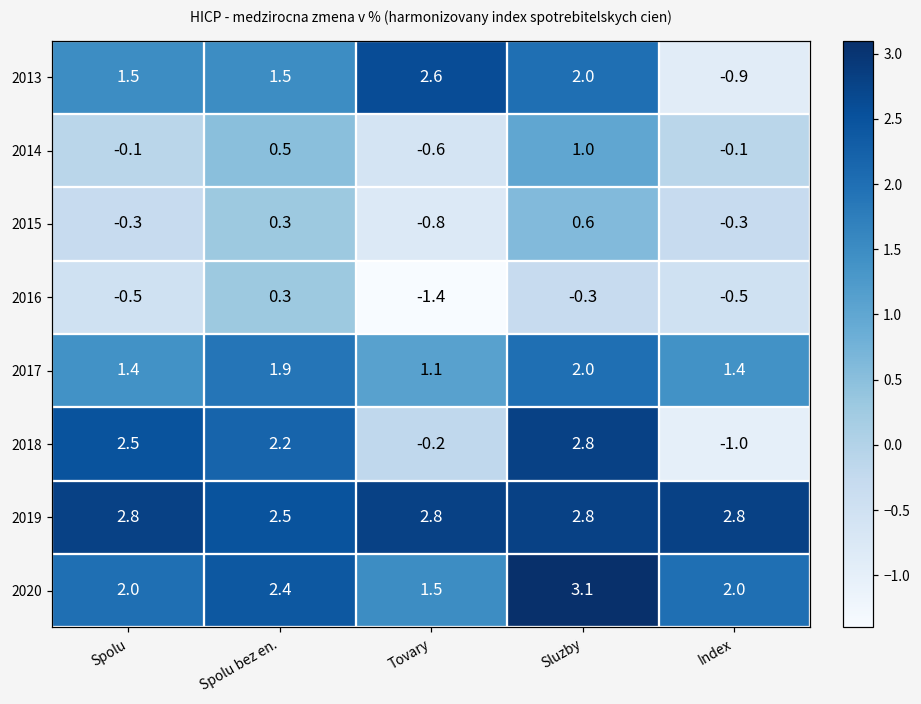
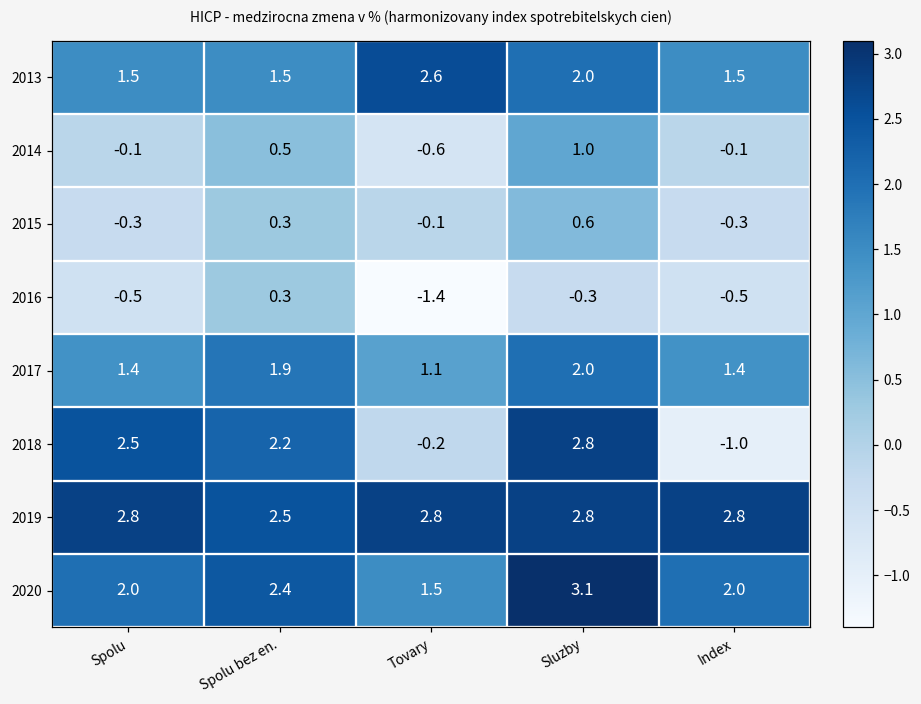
2013, Index: -0.9 -> 1.5
2015, Tovary: -0.8 -> -0.1
